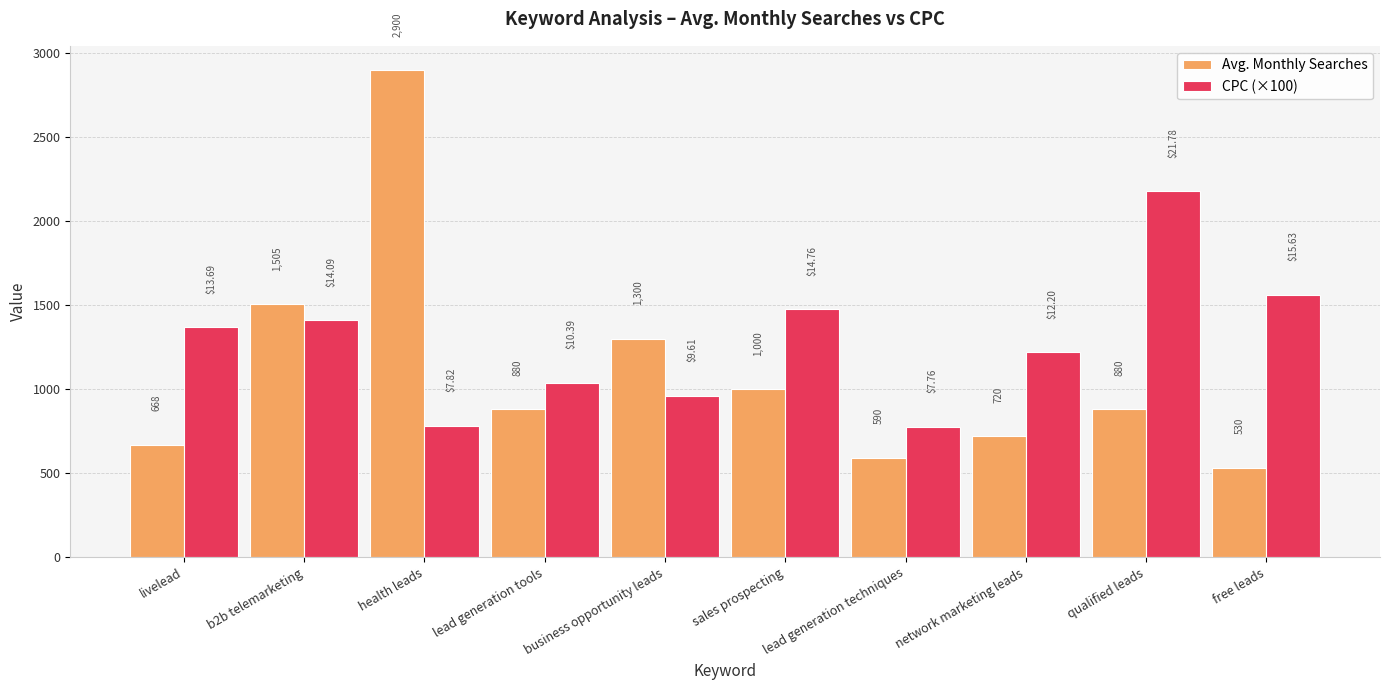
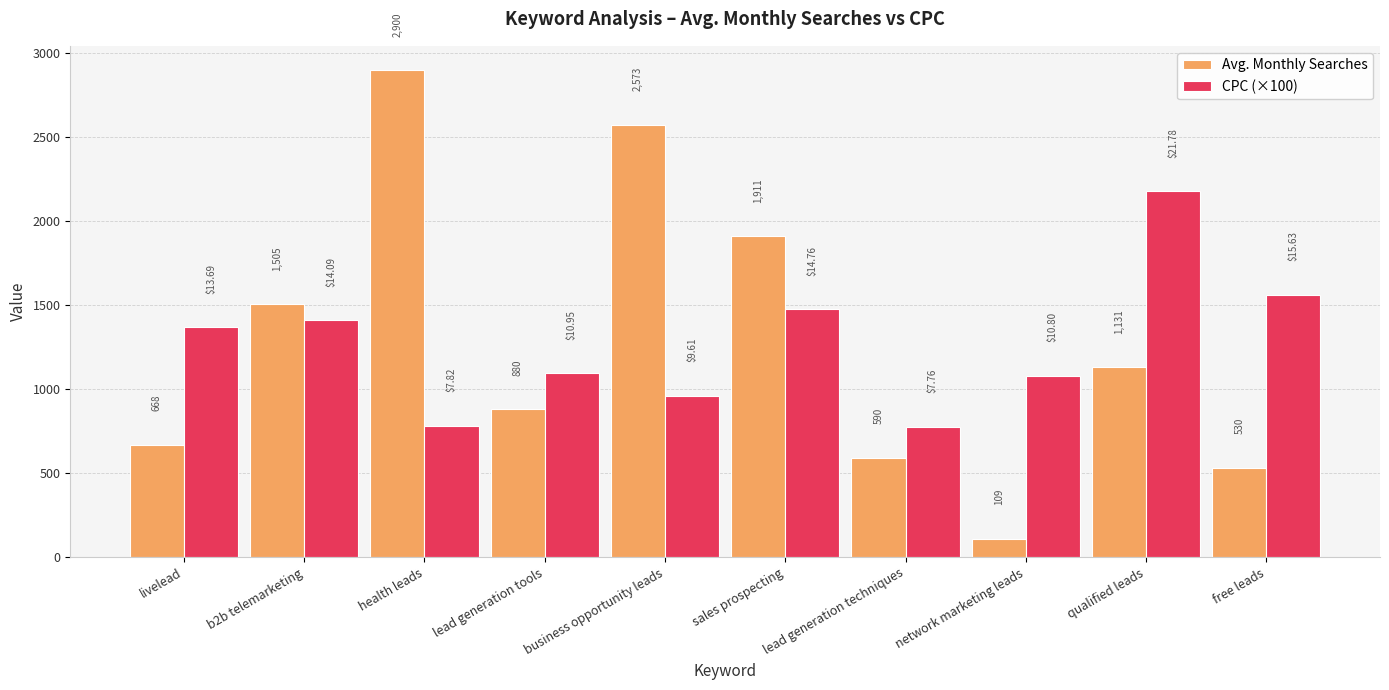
CPC (×100), lead generation tools: $10.39 -> $10.95
Avg. Monthly Searches, business opportunity leads: 1,300 -> 2,573
Avg. Monthly Searches, sales prospecting: 1,000 -> 1,911
Avg. Monthly Searches, network marketing leads: 720 -> 109
CPC (×100), network marketing leads: $12.20 -> $10.80
Avg. Monthly Searches, qualified leads: 880 -> 1,131
